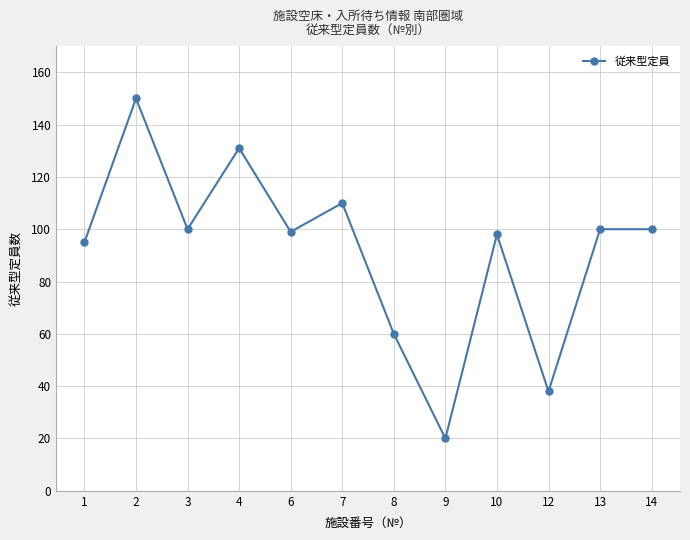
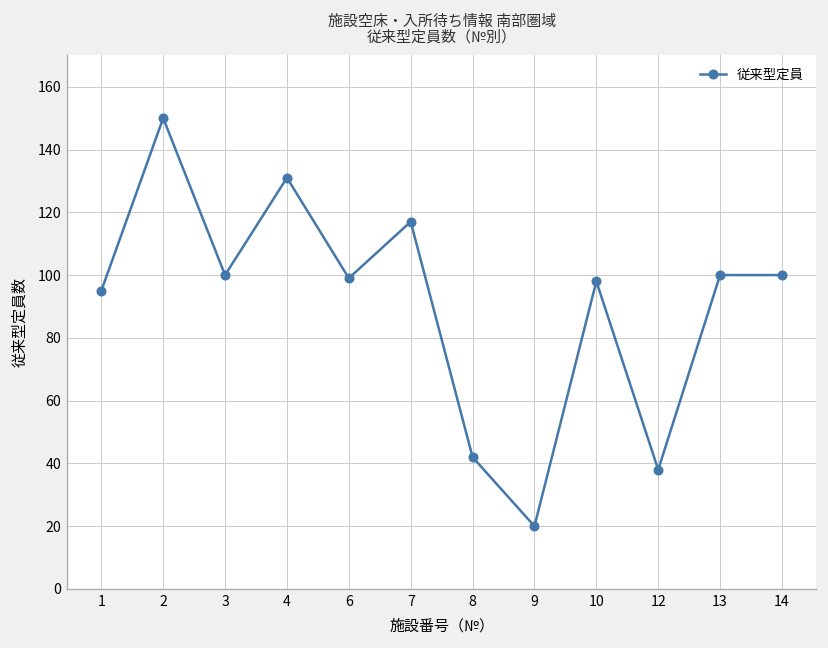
7: 110 -> 117
8: 60 -> 42
